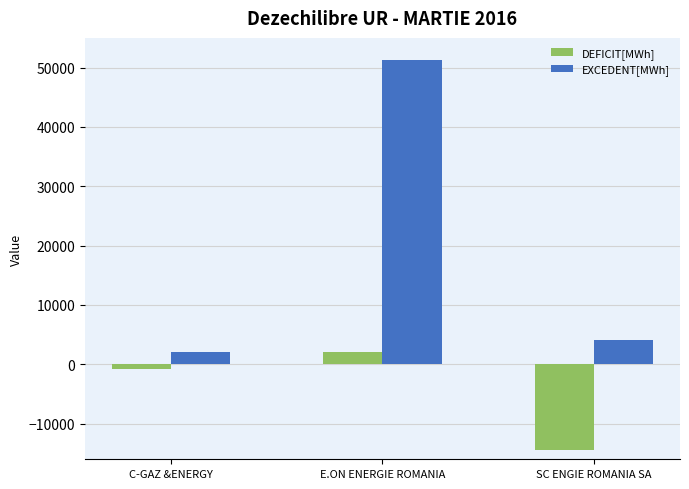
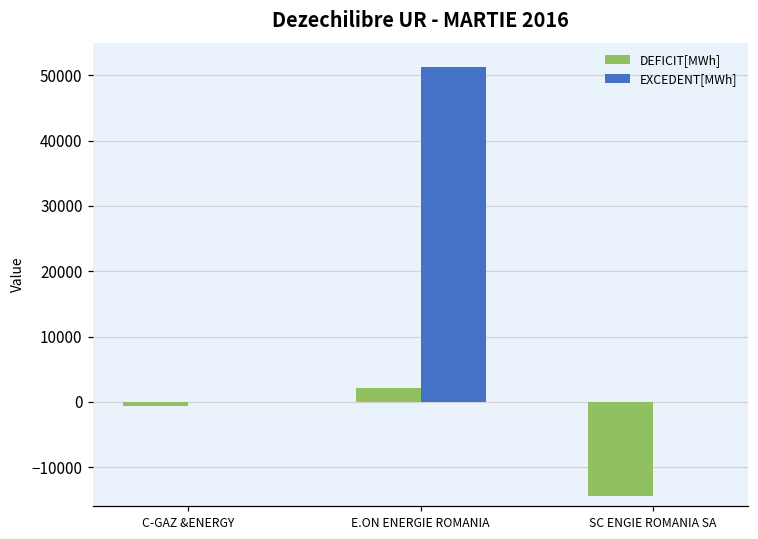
EXCEDENT[MWh], C-GAZ &ENERGY: 2000 -> 0
EXCEDENT[MWh], SC ENGIE ROMANIA SA: 4000 -> 0
